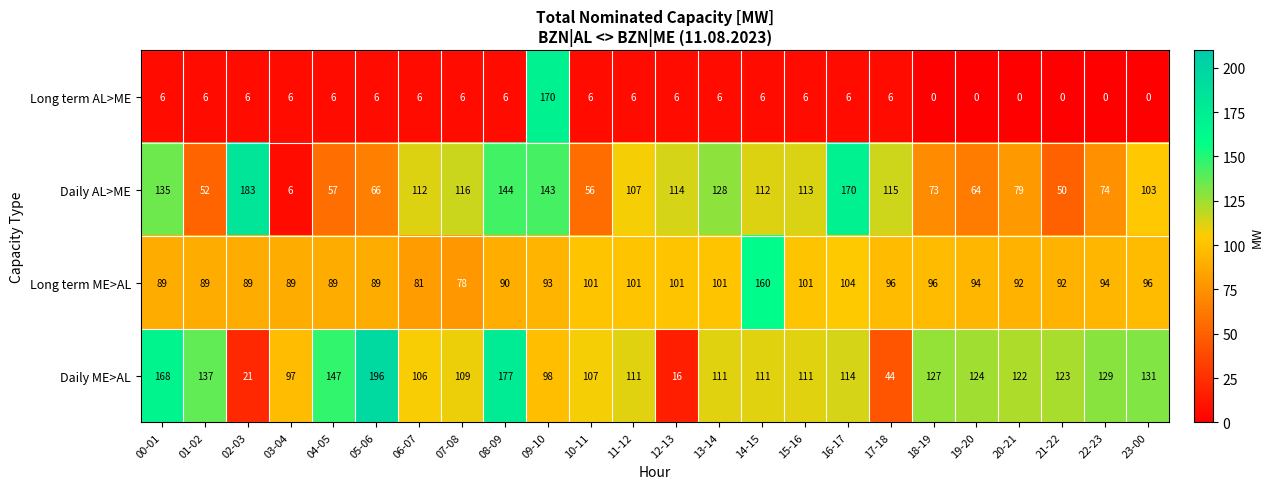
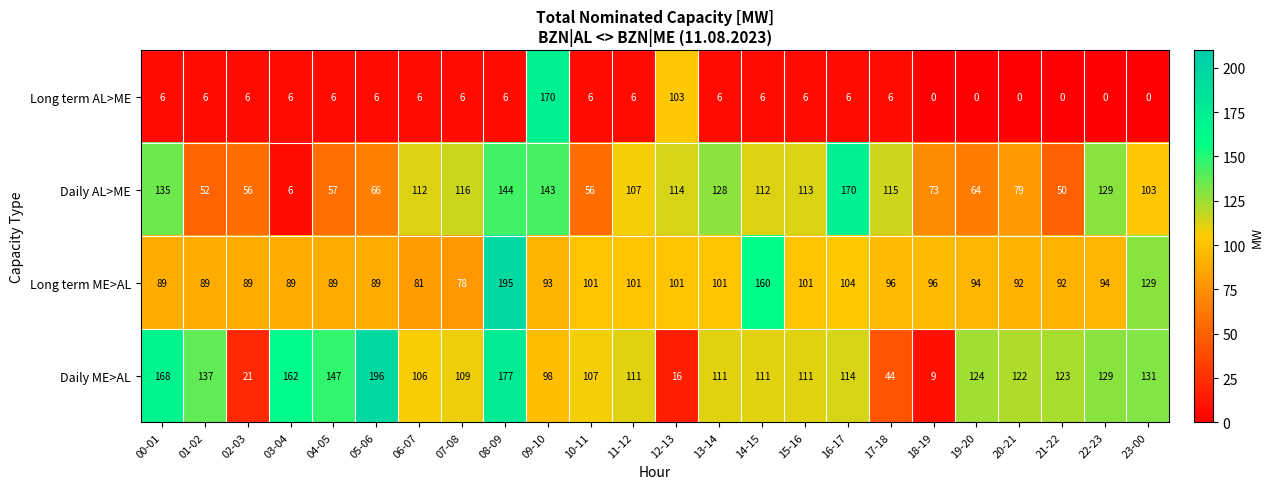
Long term AL>ME, 12-13: 6 -> 103
Daily AL>ME, 02-03: 183 -> 56
Daily AL>ME, 22-23: 74 -> 129
Long term ME>AL, 08-09: 90 -> 195
Long term ME>AL, 23-00: 96 -> 129
Daily ME>AL, 03-04: 97 -> 162
Daily ME>AL, 18-19: 127 -> 9
